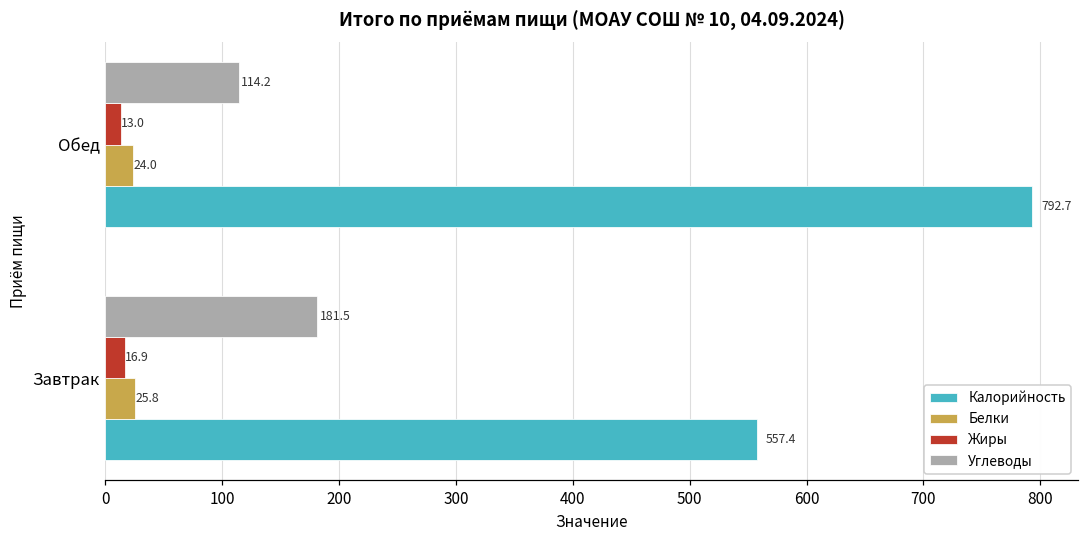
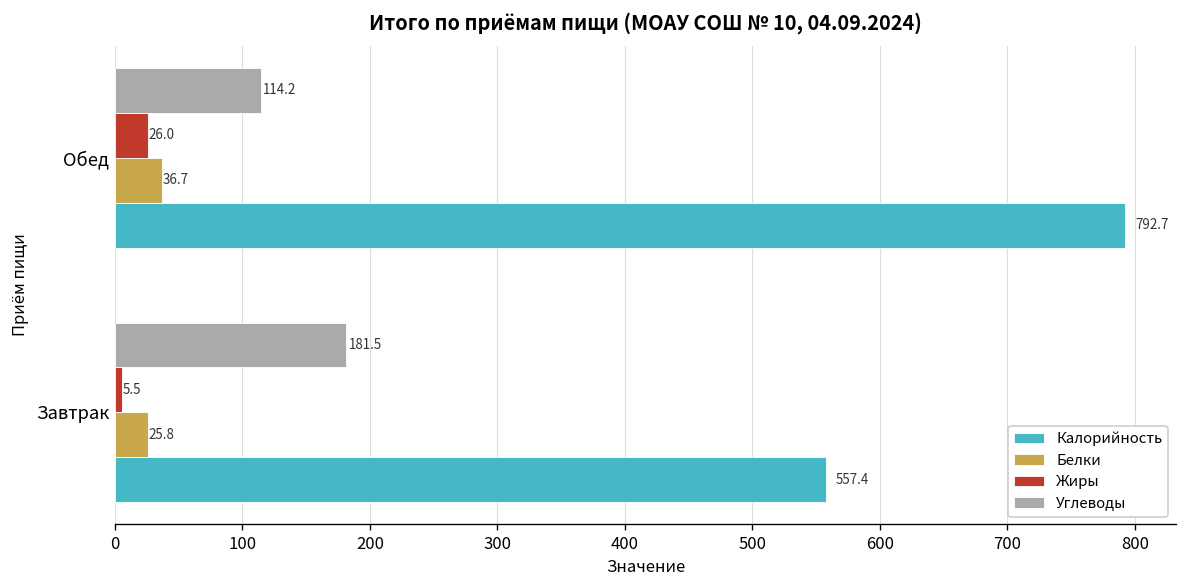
Жиры, Обед: 13.0 -> 26.0
Белки, Обед: 24.0 -> 36.7
Жиры, Завтрак: 16.9 -> 5.5
